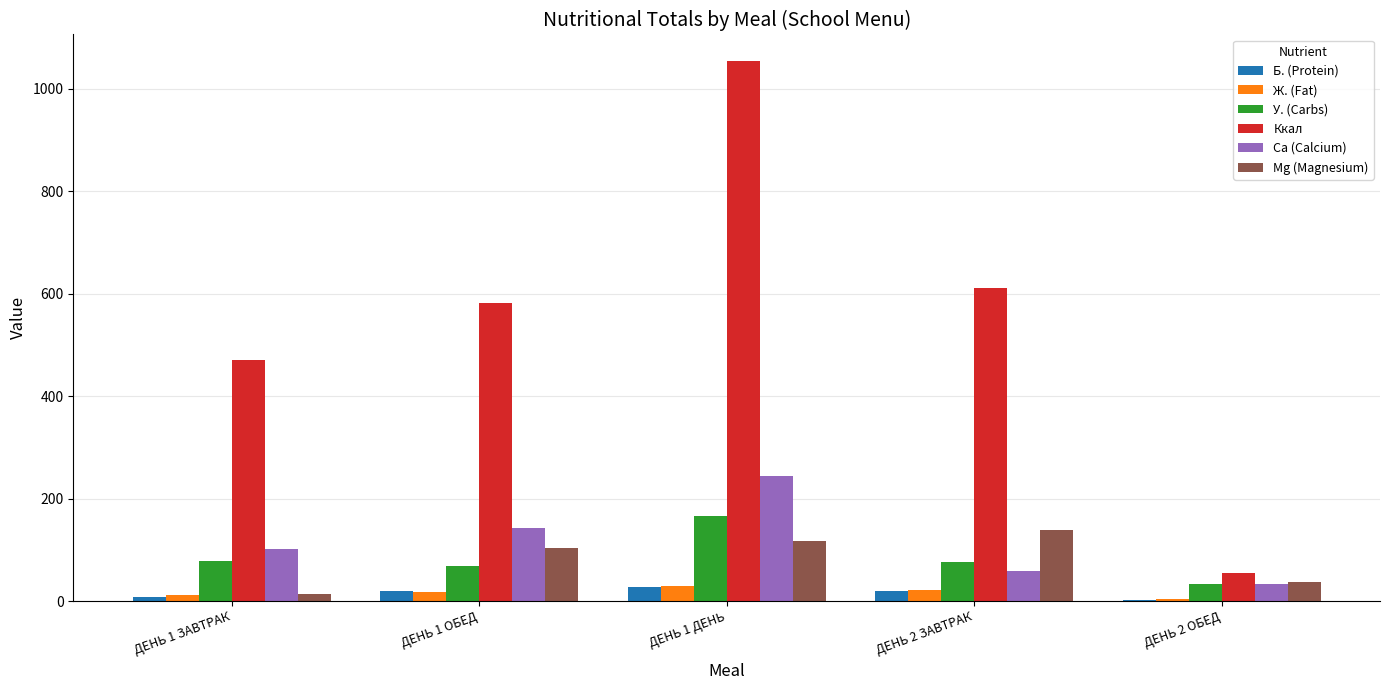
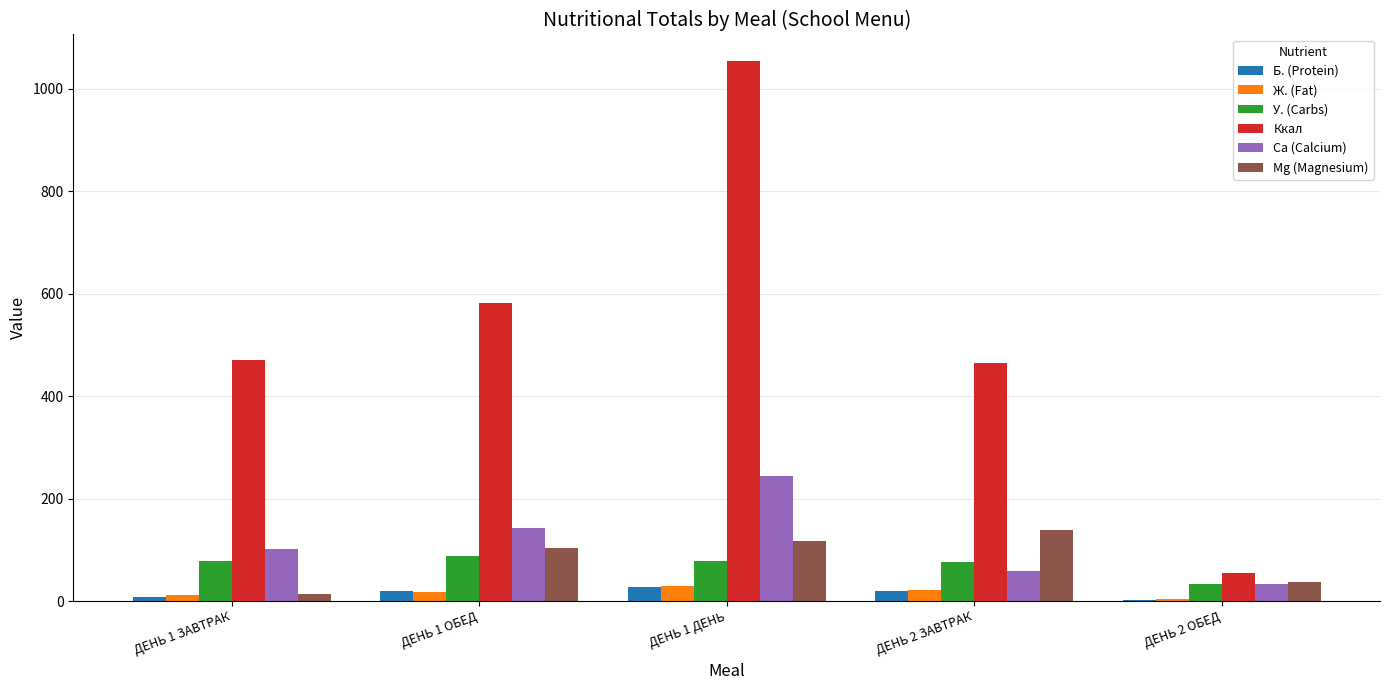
У. (Carbs), ДЕНЬ 1 ОБЕД: 70 -> 90
У. (Carbs), ДЕНЬ 1 ДЕНЬ: 170 -> 80
Ккал, ДЕНЬ 2 ЗАВТРАК: 610 -> 470
